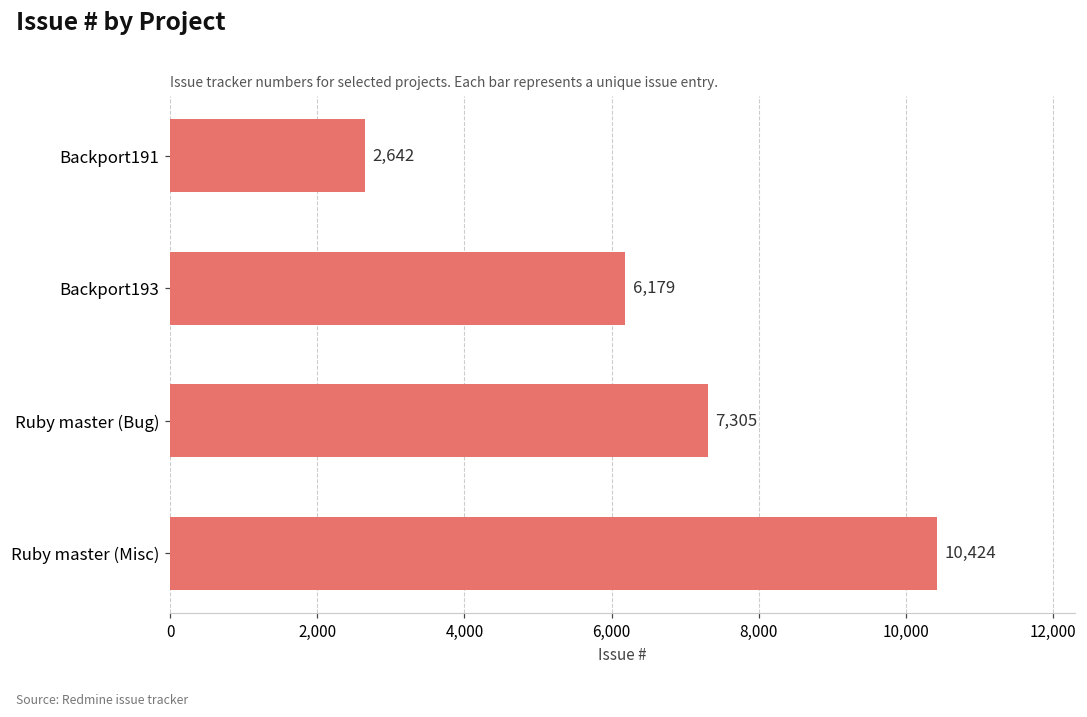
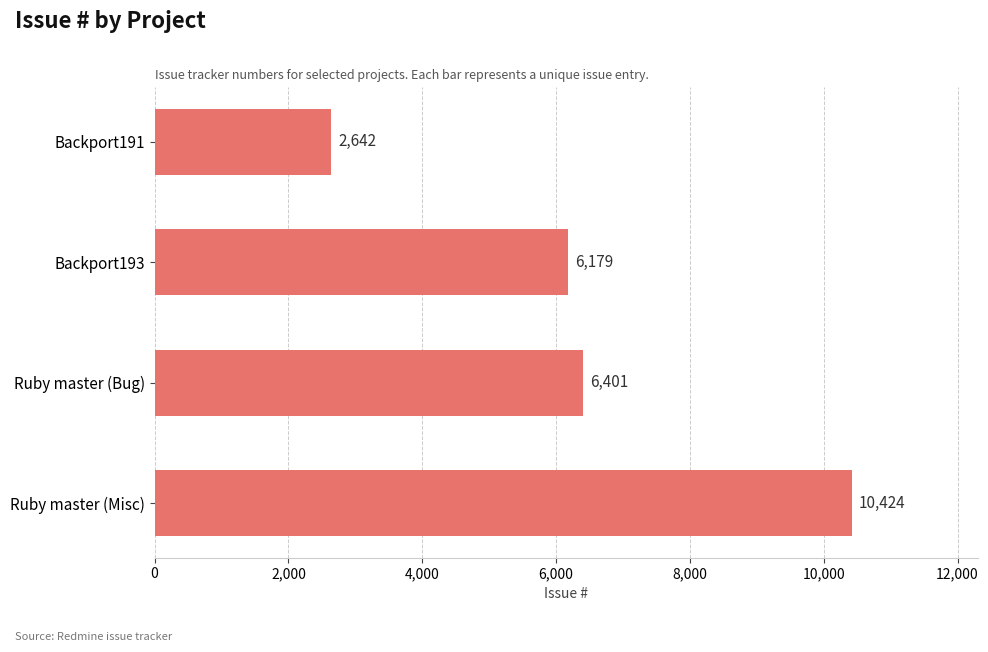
Ruby master (Bug): 7,305 -> 6,401
